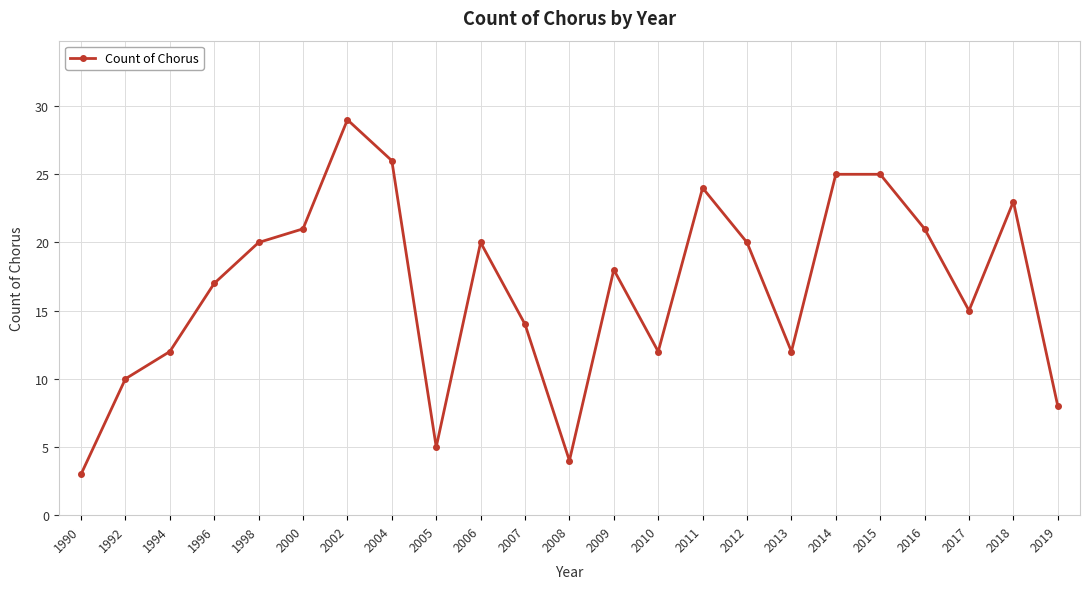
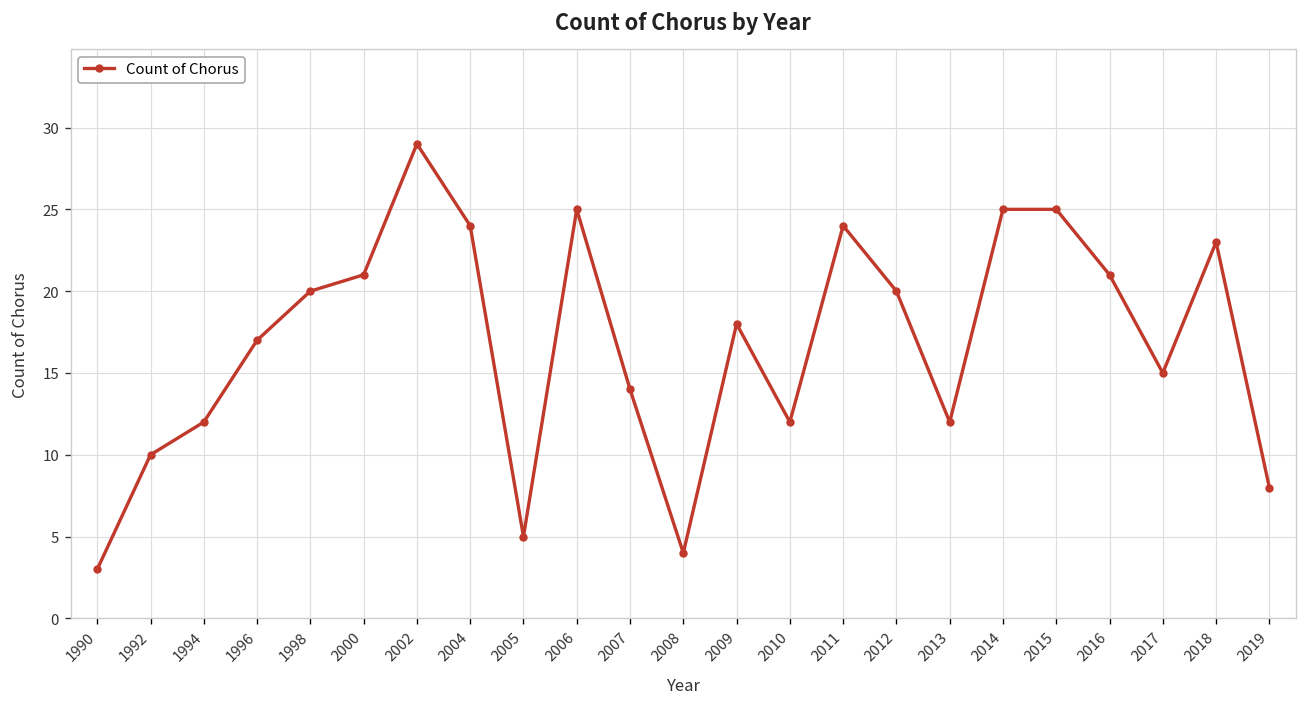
2004: 26 -> 24
2006: 20 -> 25
